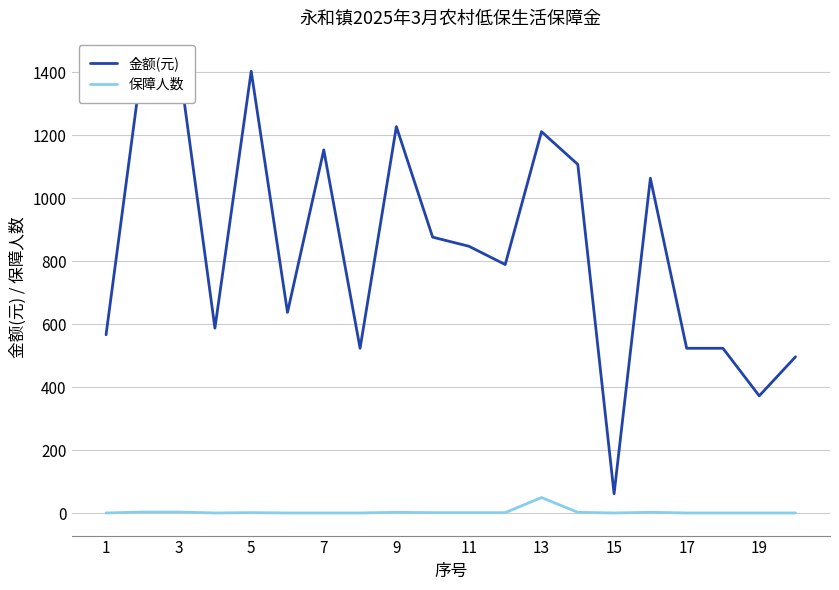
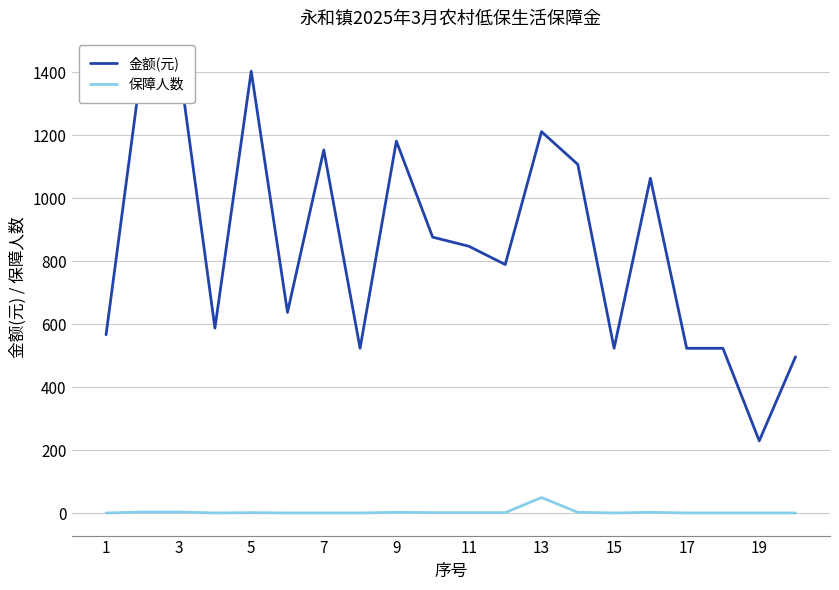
金额(元), 9: 1230 -> 1180
金额(元), 15: 60 -> 520
金额(元), 19: 370 -> 230
